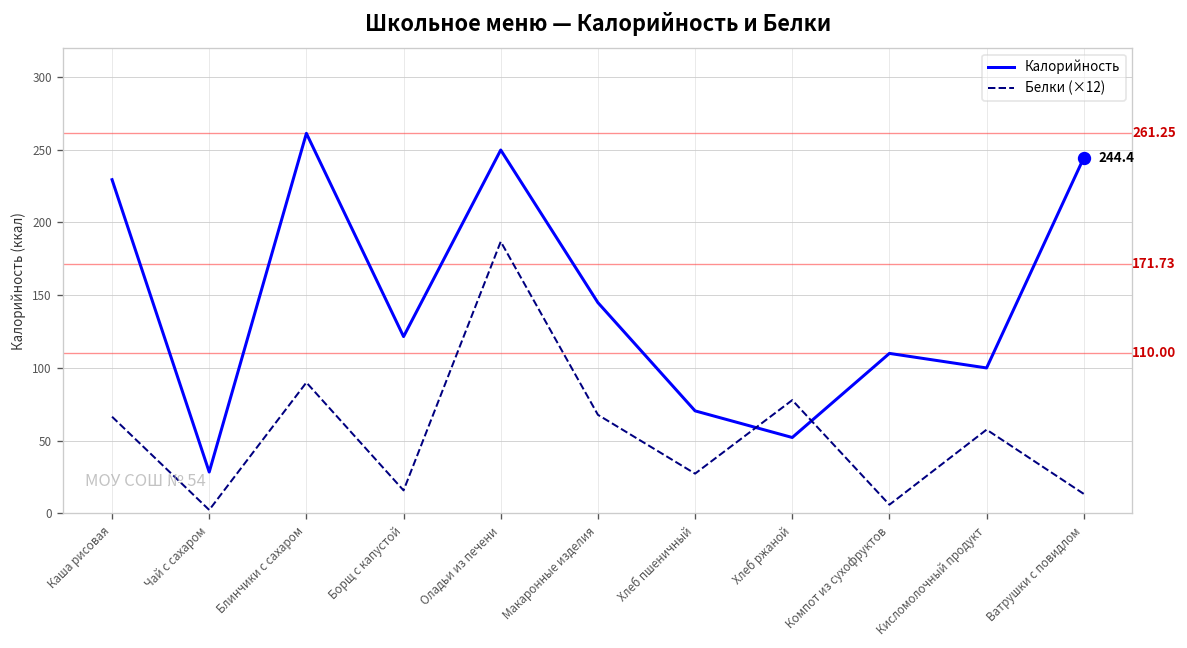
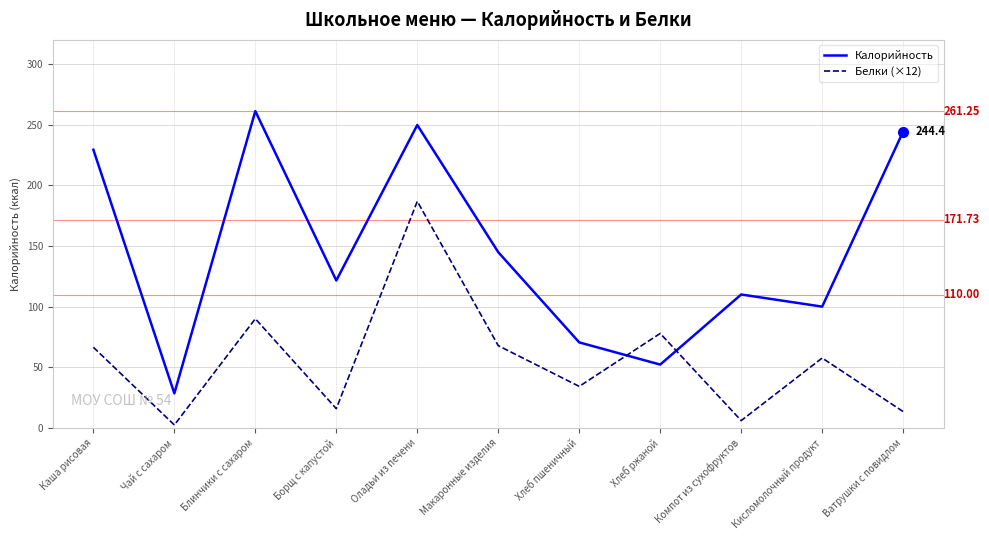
Белки (×12), Хлеб пшеничный: 27 -> 34
